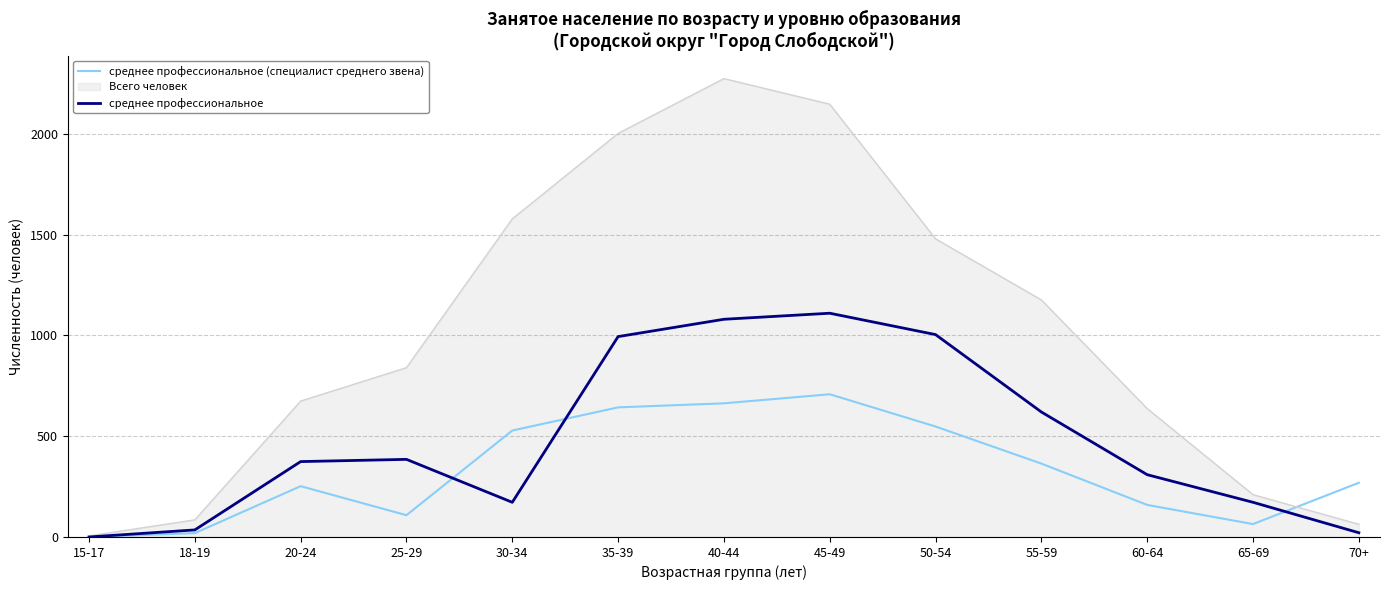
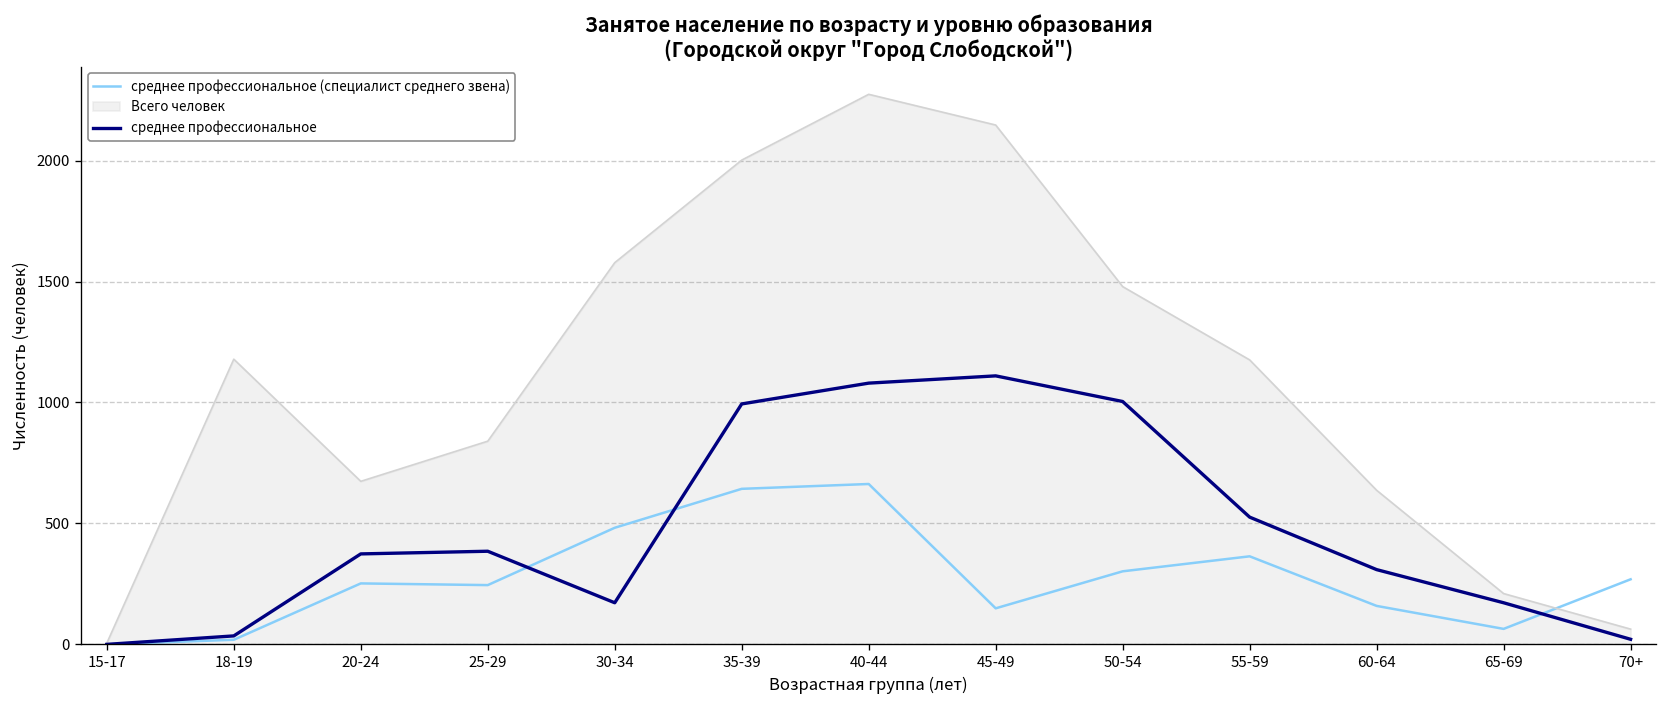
Всего человек, 18-19: 90 -> 1180
среднее профессиональное (специалист среднего звена), 25-29: 110 -> 250
среднее профессиональное (специалист среднего звена), 30-34: 530 -> 480
среднее профессиональное (специалист среднего звена), 45-49: 710 -> 150
среднее профессиональное (специалист среднего звена), 50-54: 550 -> 300
среднее профессиональное, 55-59: 620 -> 530
